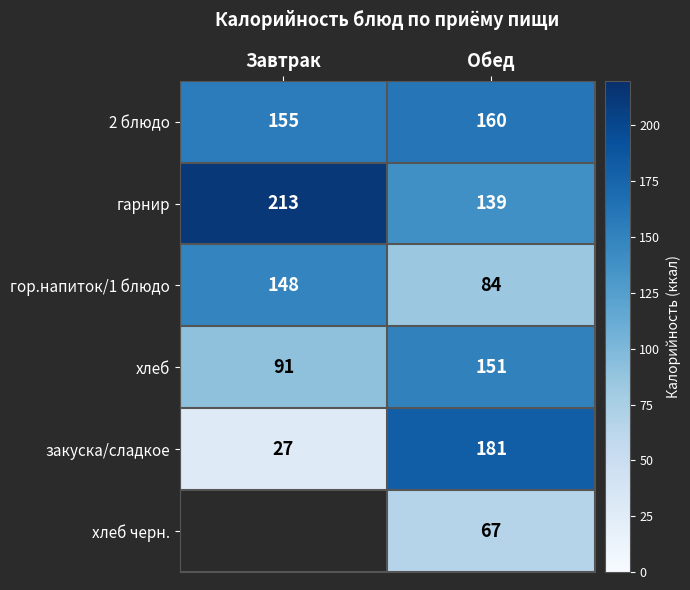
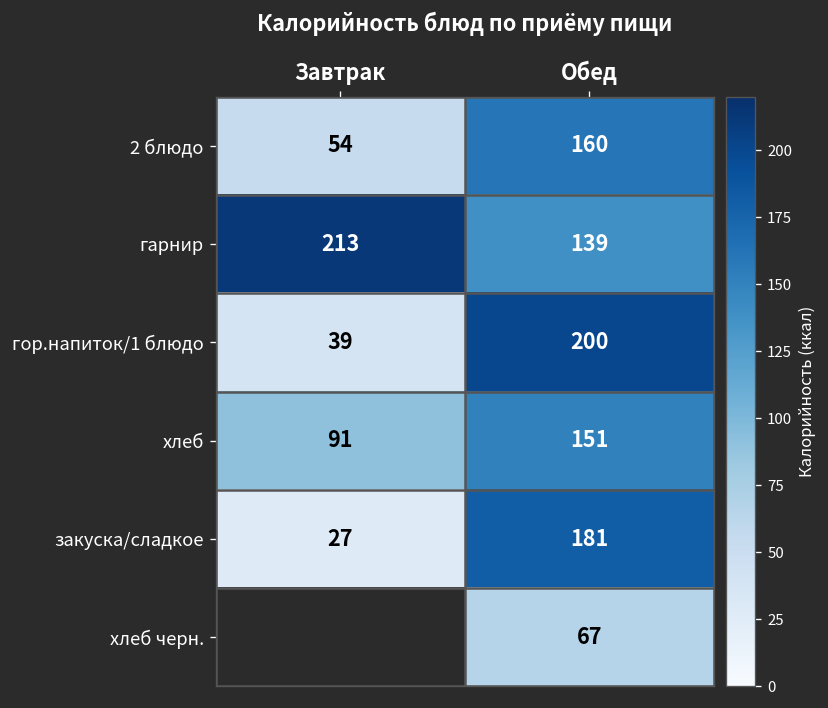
2 блюдо, Завтрак: 155 -> 54
гор.напиток/1 блюдо, Завтрак: 148 -> 39
гор.напиток/1 блюдо, Обед: 84 -> 200
